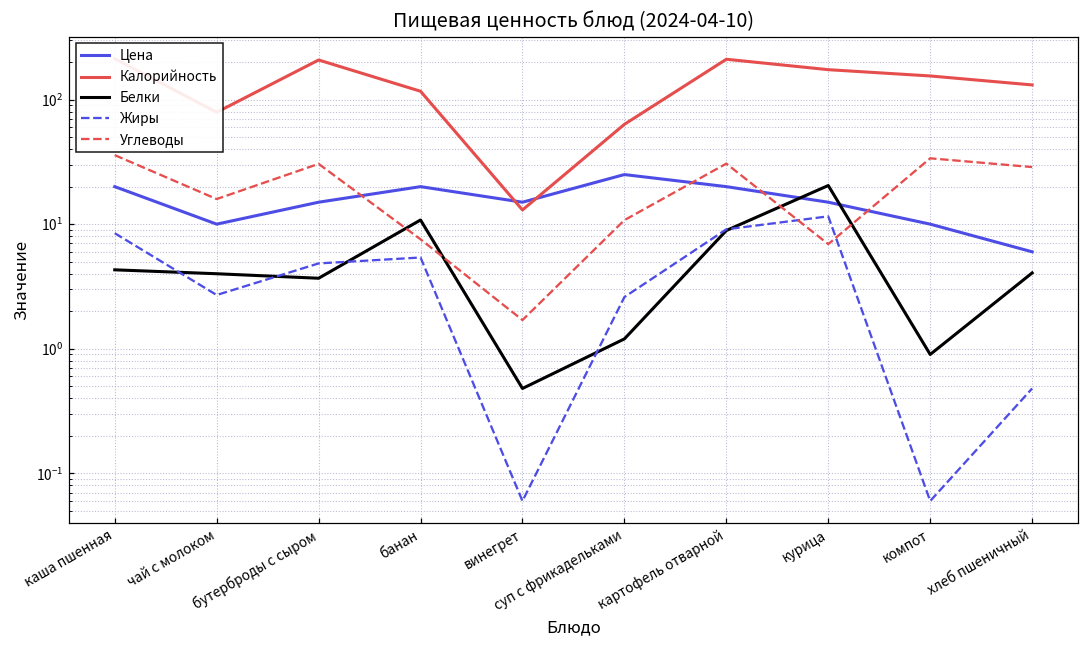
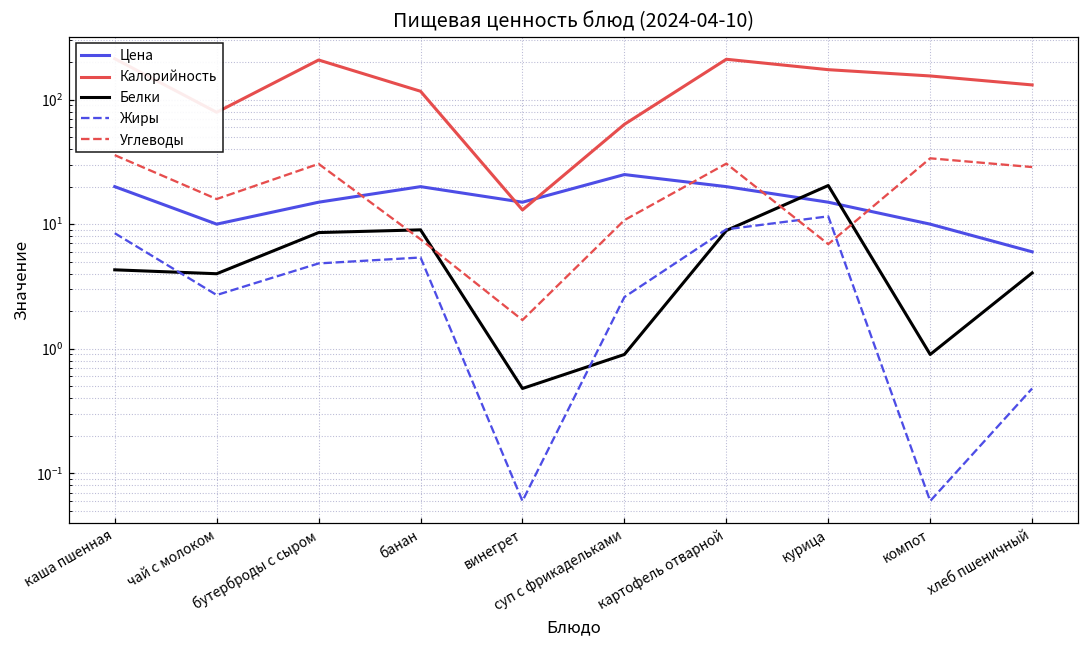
Белки, бутерброды с сыром: 3.7 -> 9
Белки, банан: 11 -> 9
Белки, суп с фрикадельками: 1.2 -> 0.9
